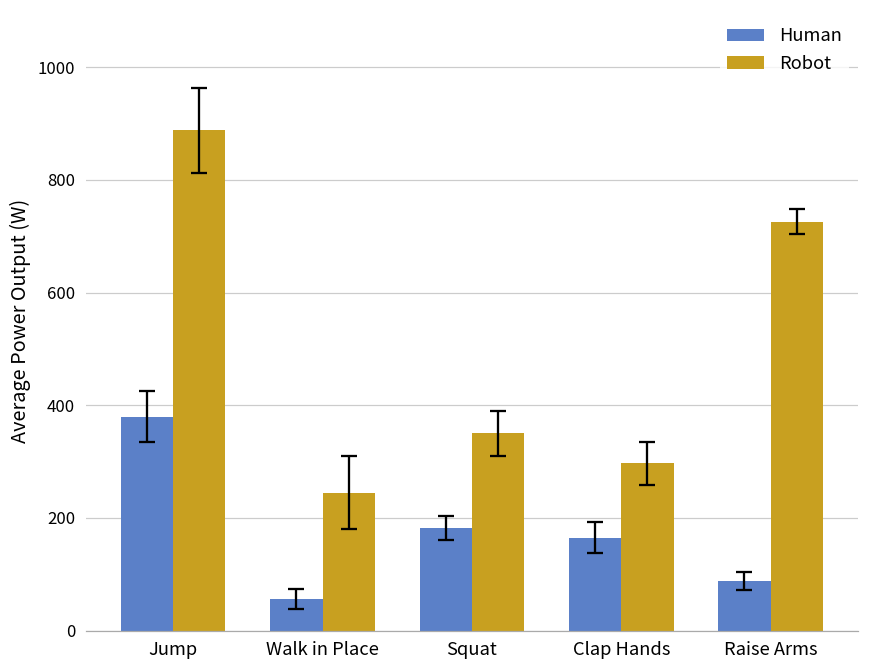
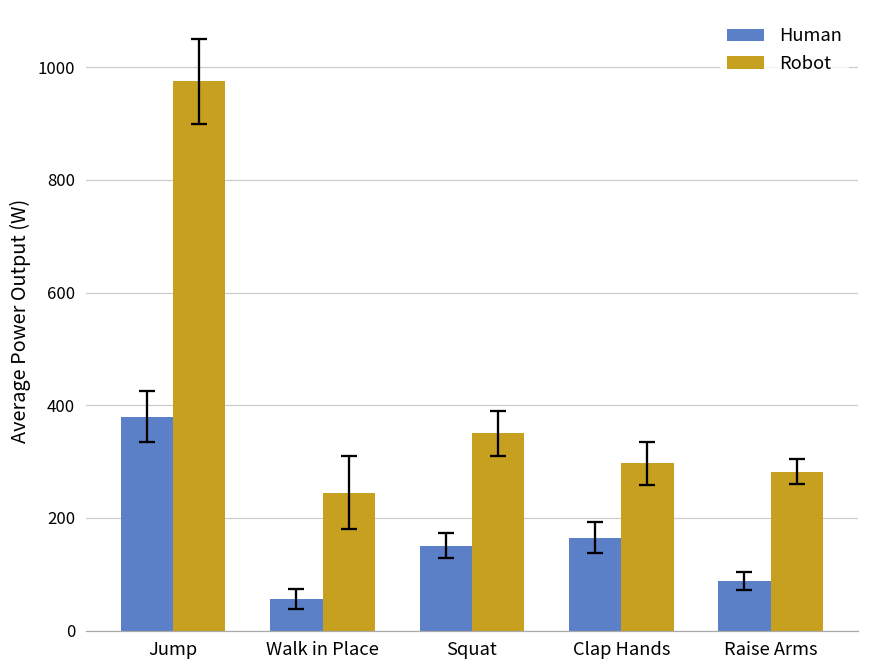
Robot, Jump: 890 -> 980
Human, Squat: 180 -> 150
Robot, Raise Arms: 730 -> 280
